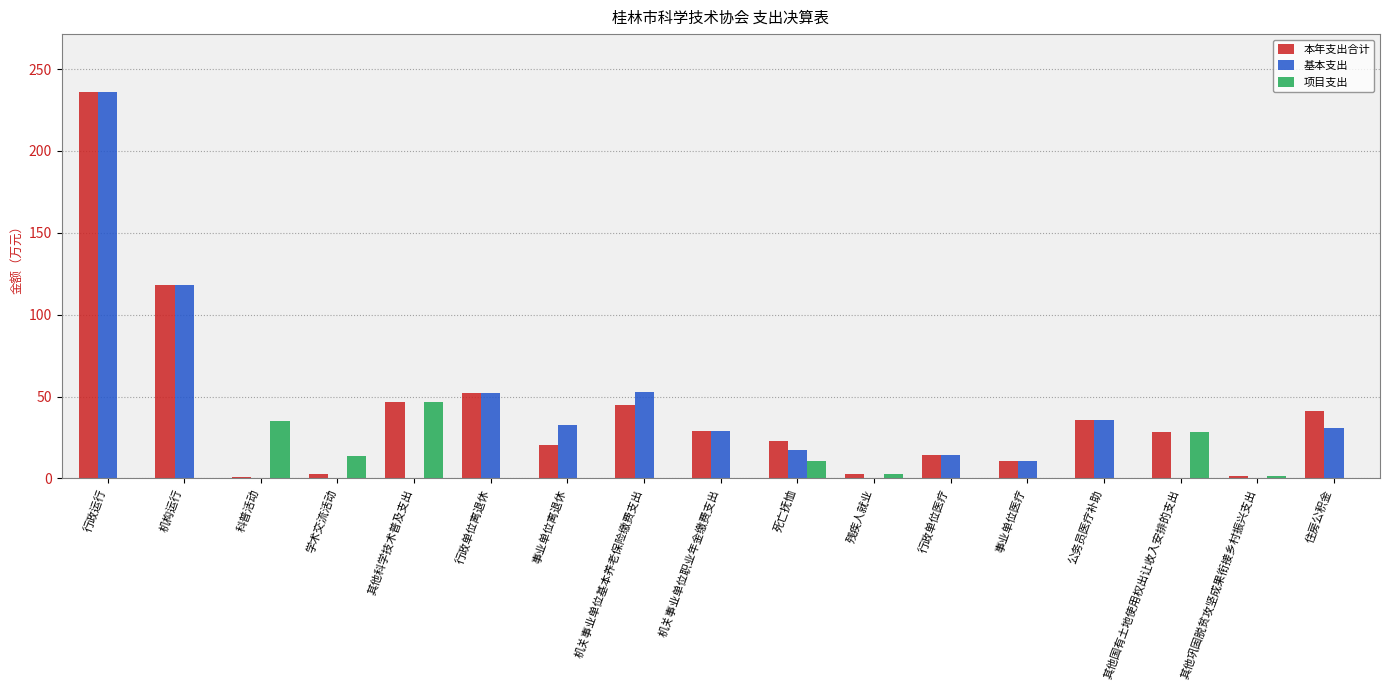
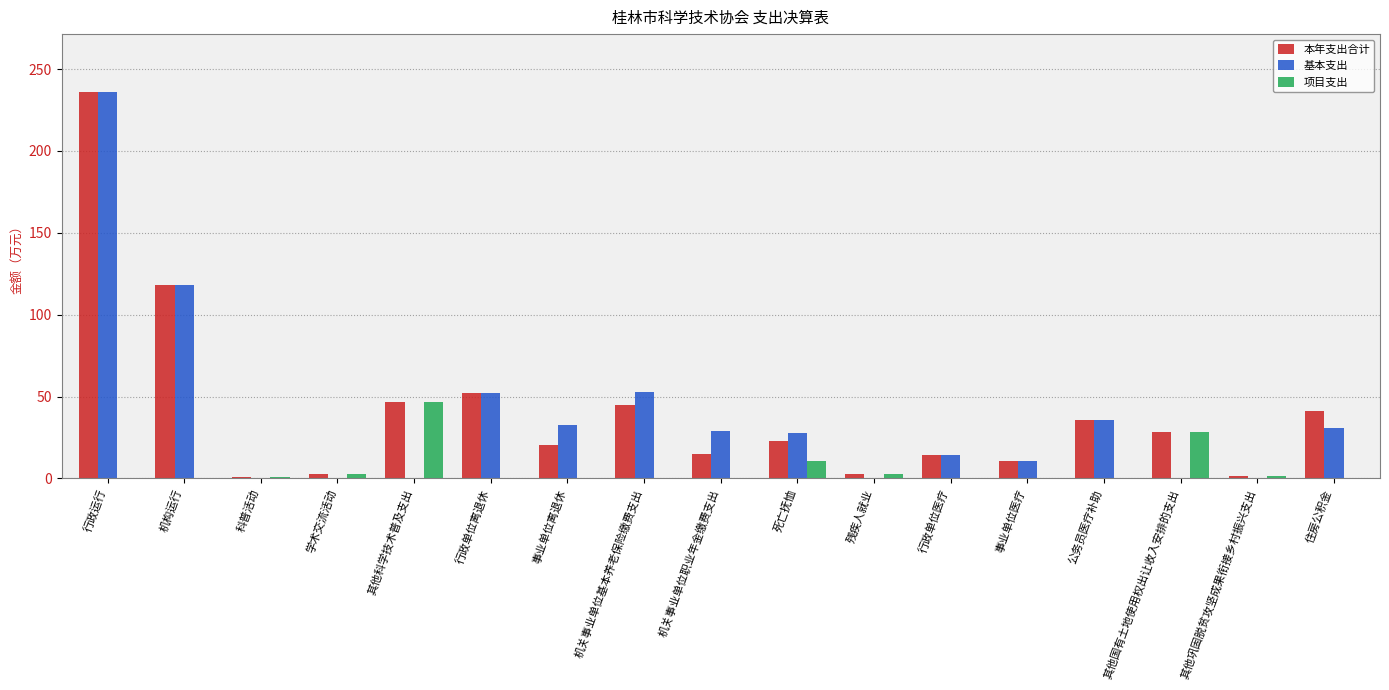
项目支出, 科普活动: 35 -> 1
项目支出, 学术交流活动: 13 -> 3
本年支出合计, 机关事业单位职业年金缴费支出: 29 -> 15
基本支出, 死亡抚恤: 17 -> 28
